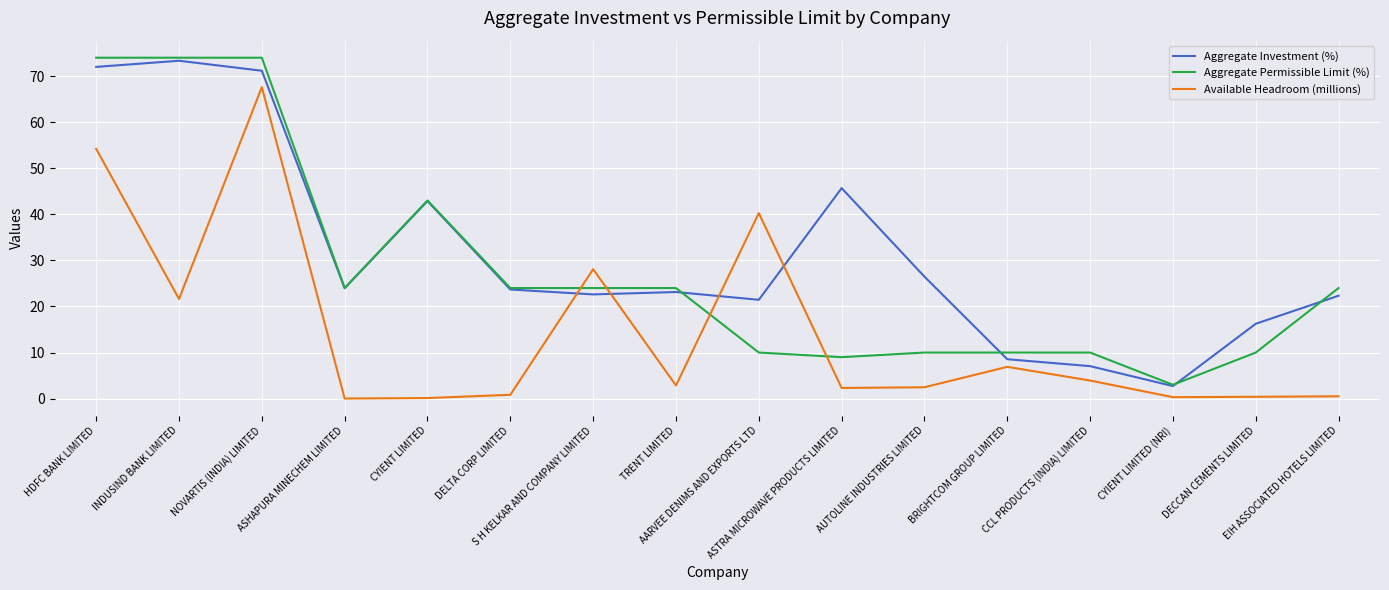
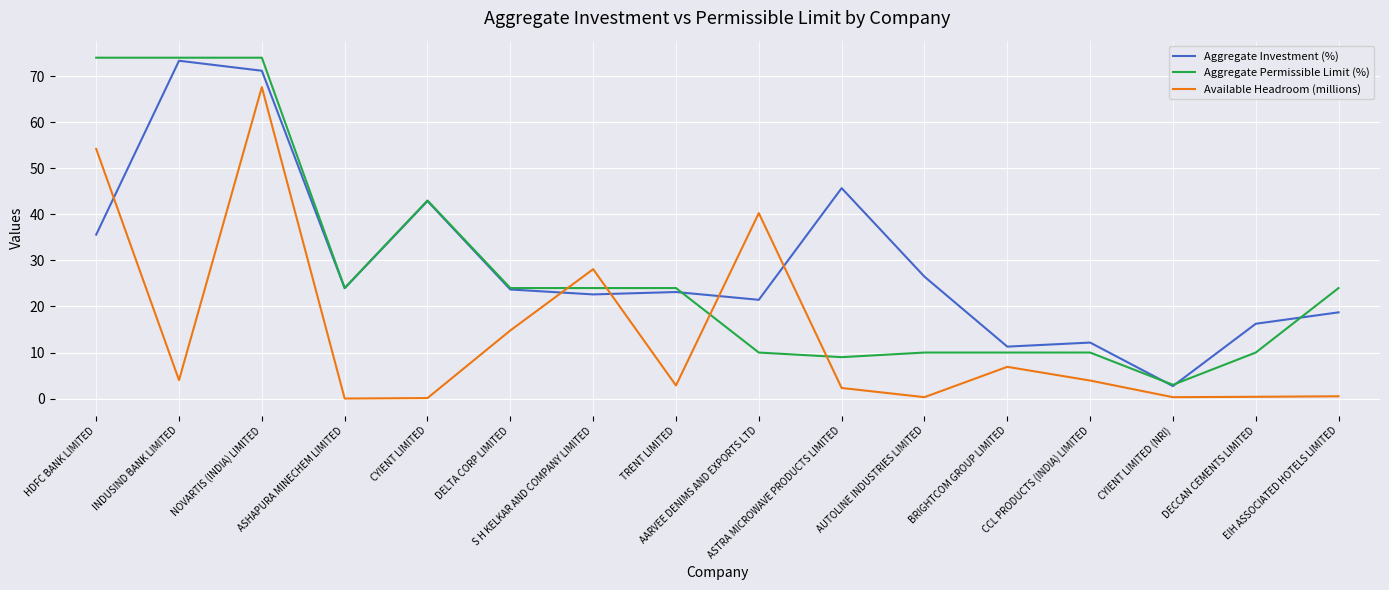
Aggregate Investment (%), HDFC BANK LIMITED: 72 -> 36
Available Headroom (millions), INDUSIND BANK LIMITED: 22 -> 4
Available Headroom (millions), DELTA CORP LIMITED: 1 -> 15
Available Headroom (millions), AUTOLINE INDUSTRIES LIMITED: 2 -> 0
Aggregate Investment (%), BRIGHTCOM GROUP LIMITED: 9 -> 11
Aggregate Investment (%), CCL PRODUCTS (INDIA) LIMITED: 7 -> 12
Aggregate Investment (%), EIH ASSOCIATED HOTELS LIMITED: 22 -> 19
